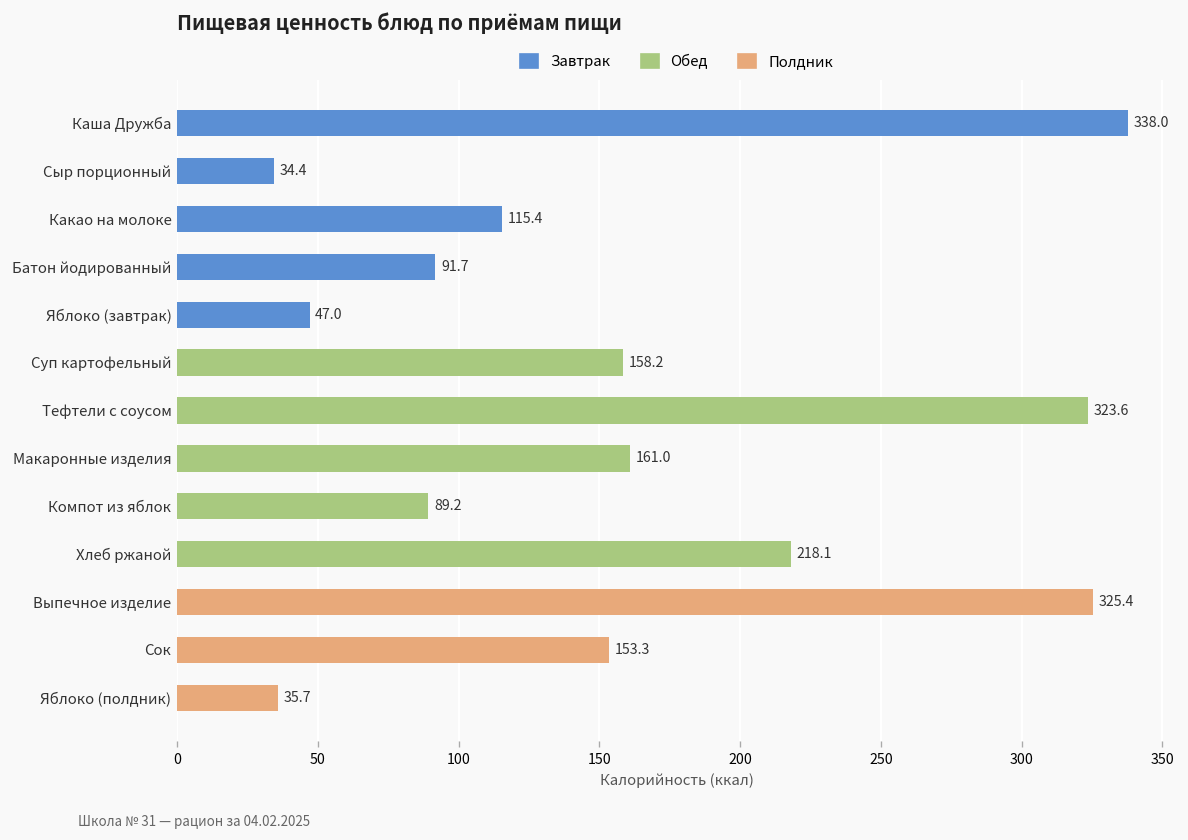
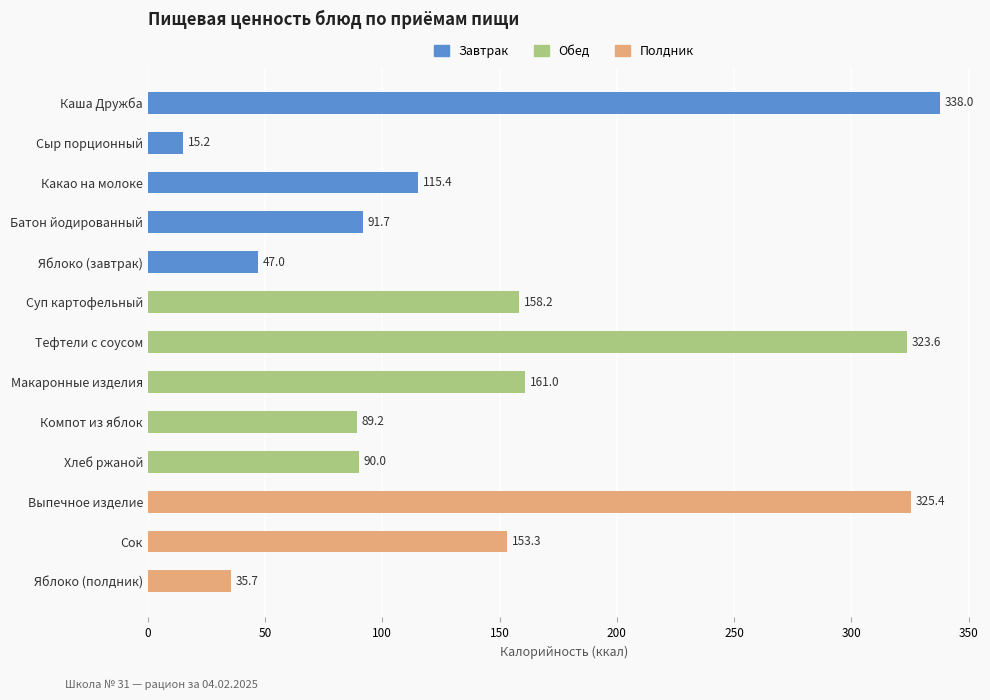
Сыр порционный: 34.4 -> 15.2
Хлеб ржаной: 218.1 -> 90.0
